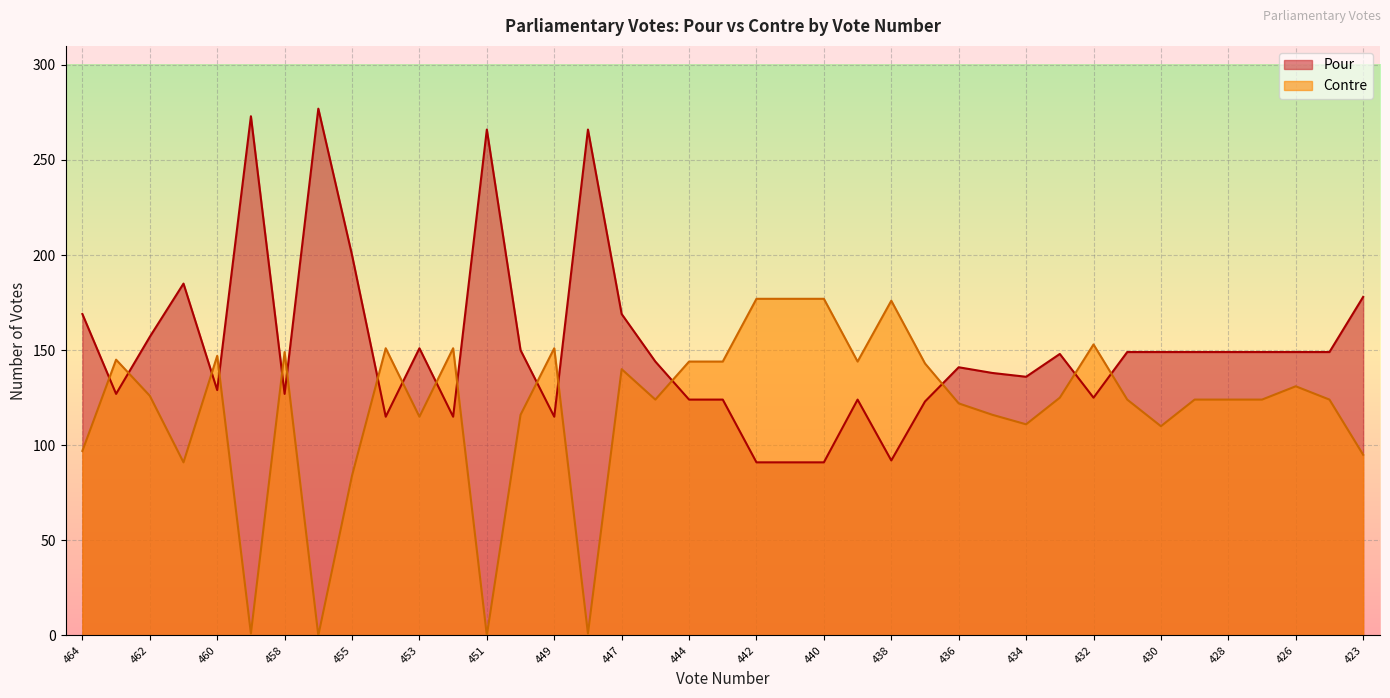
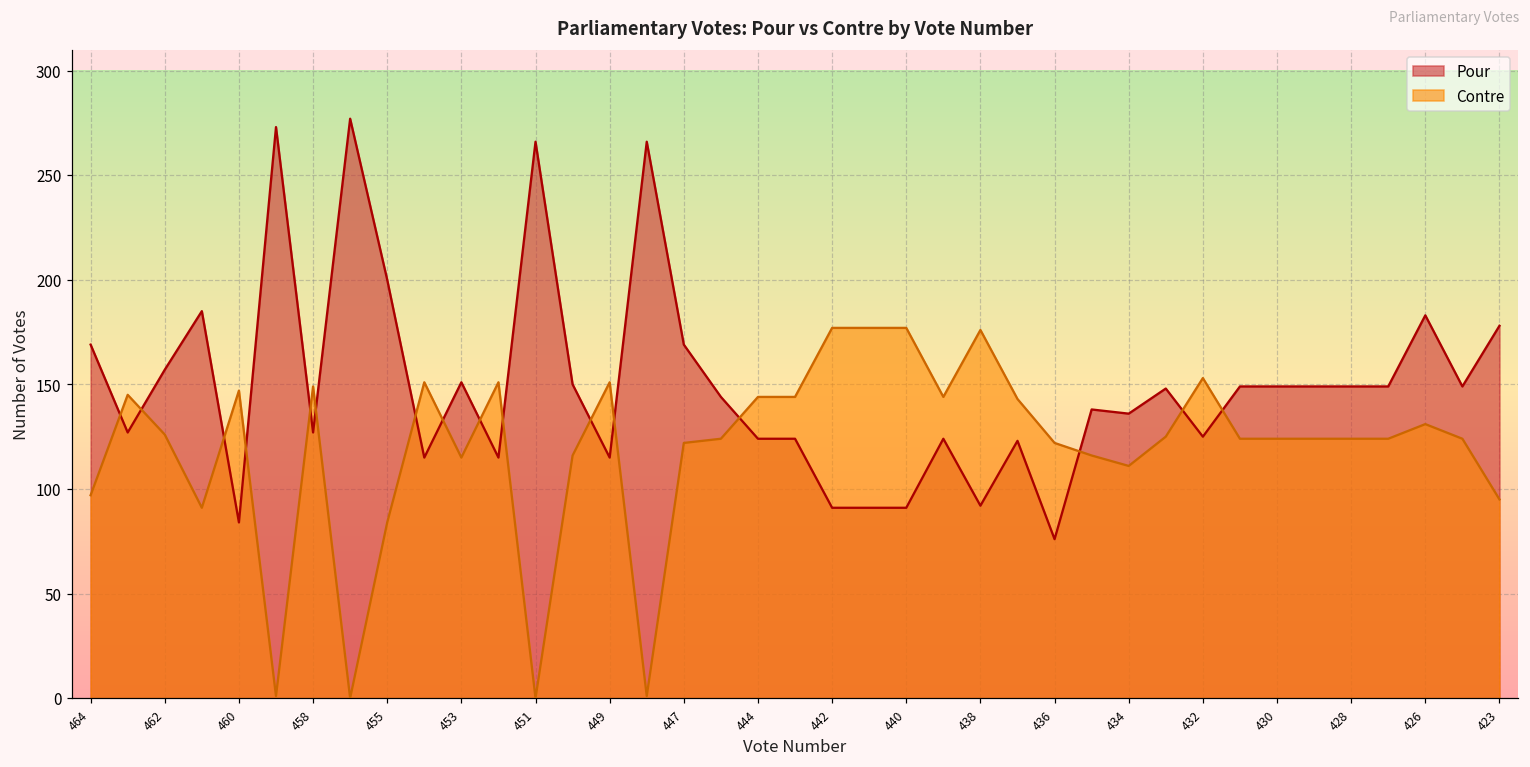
Pour, 460: 129 -> 84
Contre, 447: 140 -> 122
Pour, 436: 141 -> 76
Contre, 430: 110 -> 124
Pour, 426: 149 -> 183
